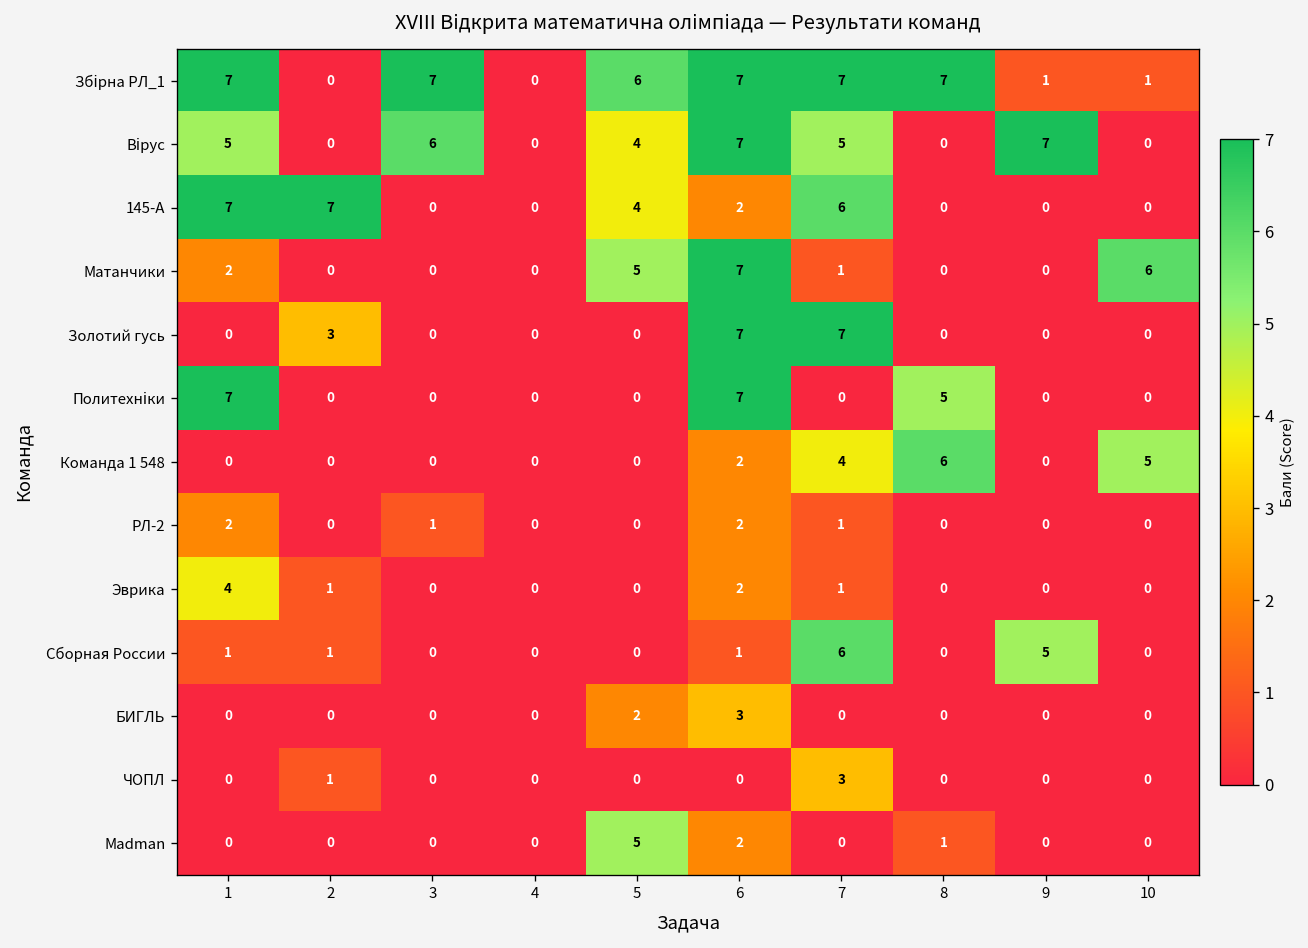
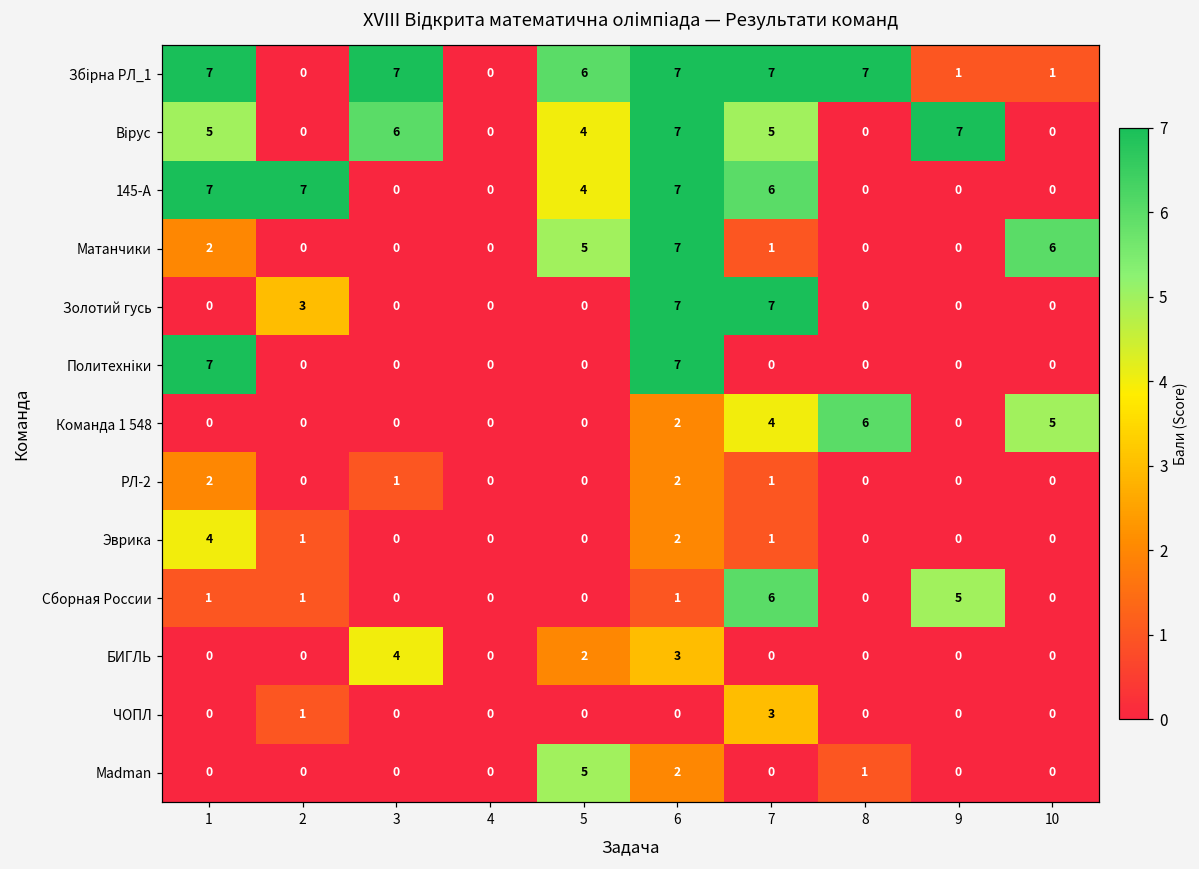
145-А, 6: 2 -> 7
Политехніки, 8: 5 -> 0
БИГЛЬ, 3: 0 -> 4
